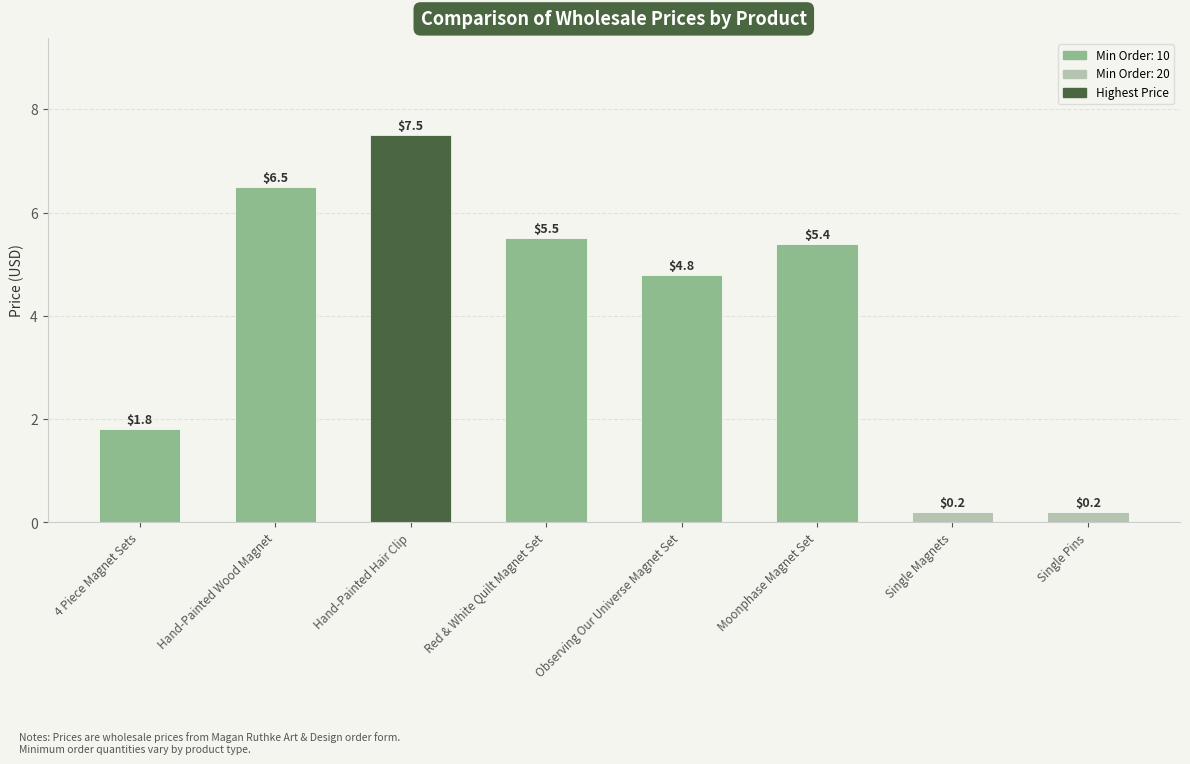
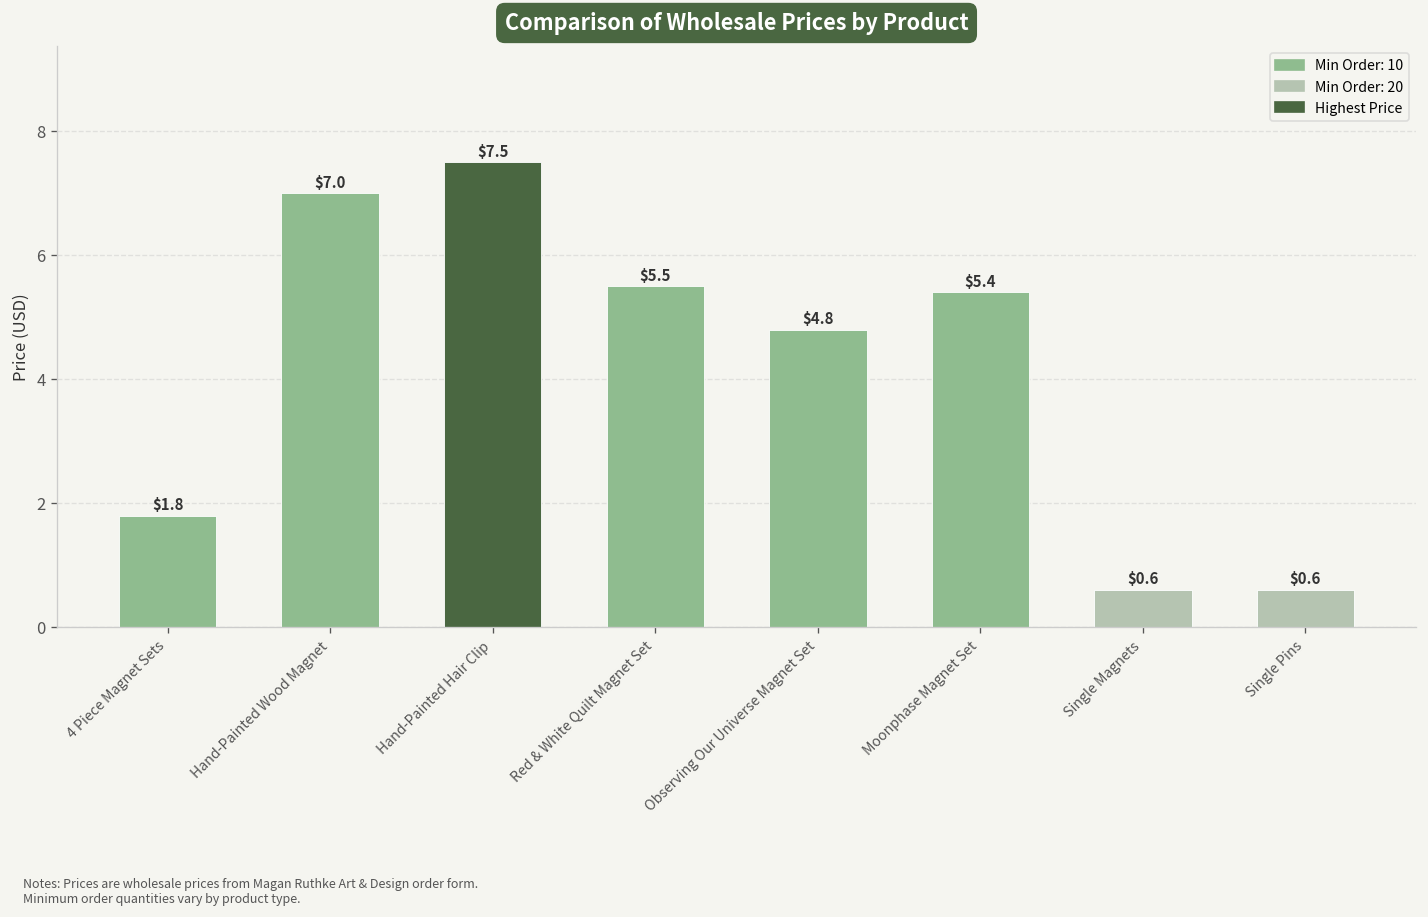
Hand-Painted Wood Magnet: $6.5 -> $7.0
Single Magnets: $0.2 -> $0.6
Single Pins: $0.2 -> $0.6
